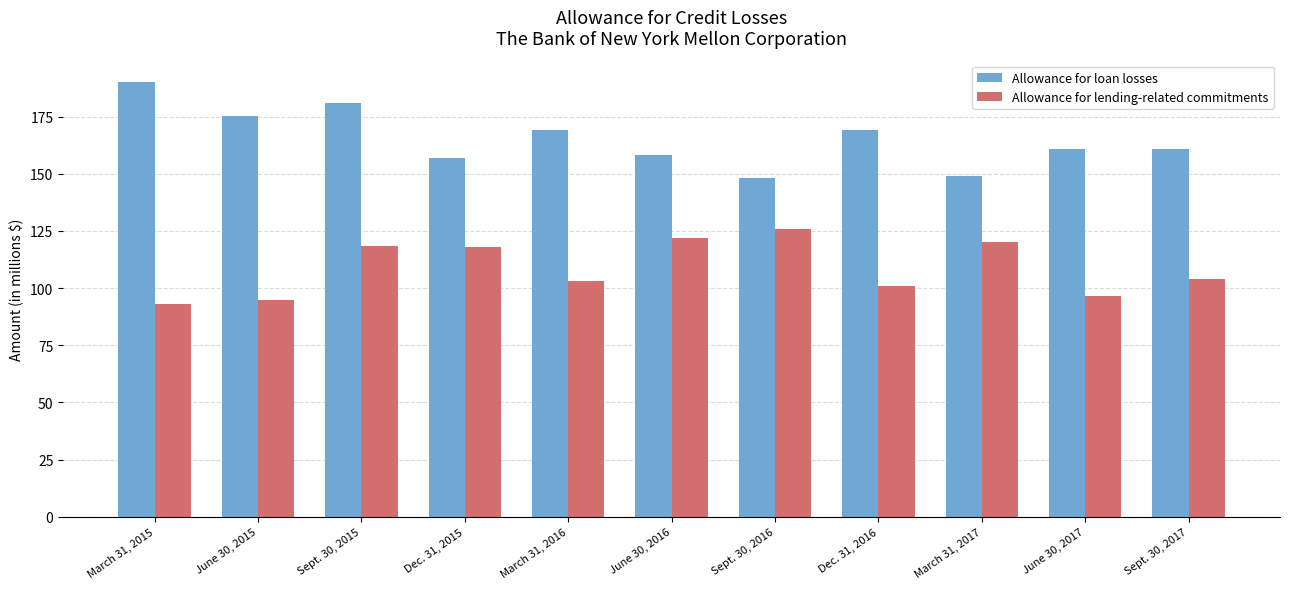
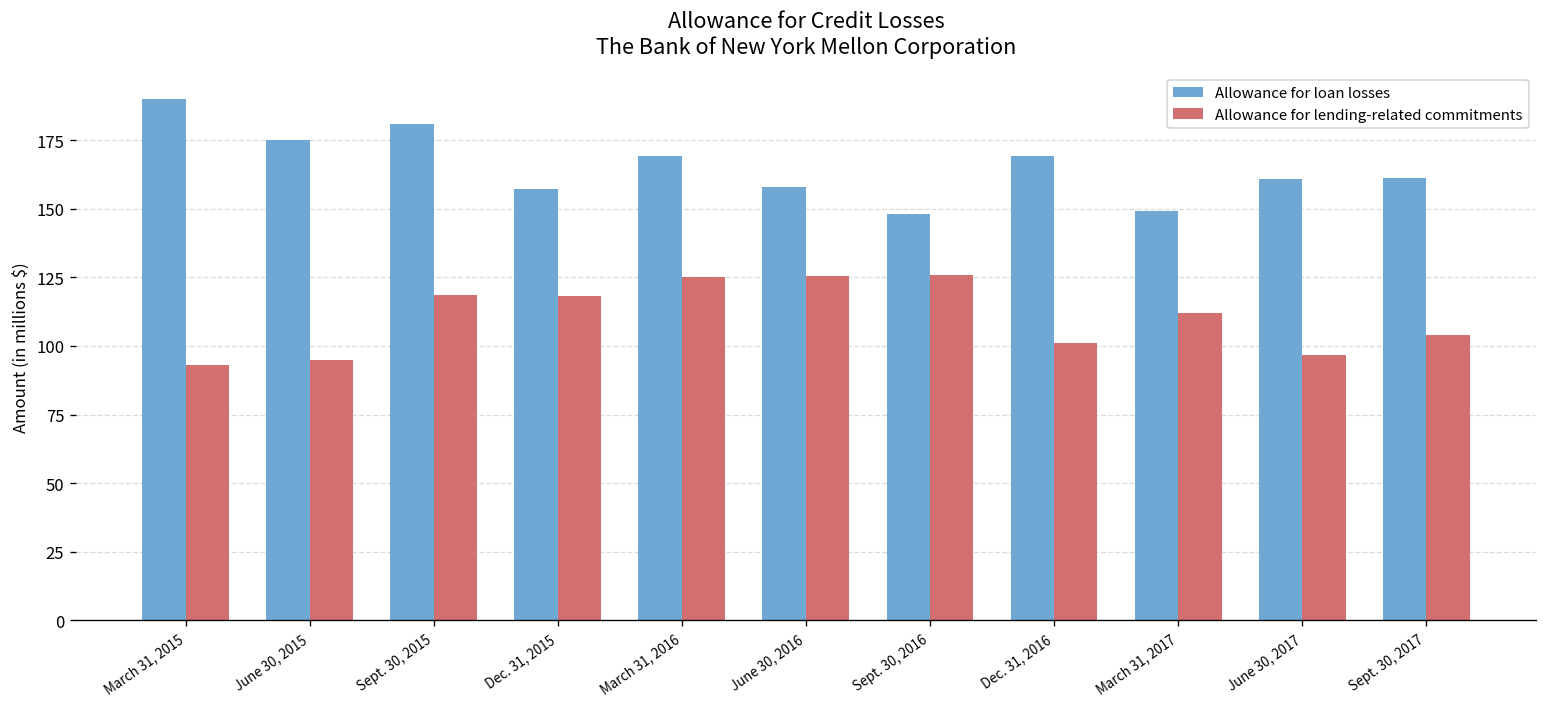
Allowance for lending-related commitments, March 31, 2016: 103 -> 125
Allowance for lending-related commitments, June 30, 2016: 122 -> 126
Allowance for lending-related commitments, March 31, 2017: 120 -> 112
